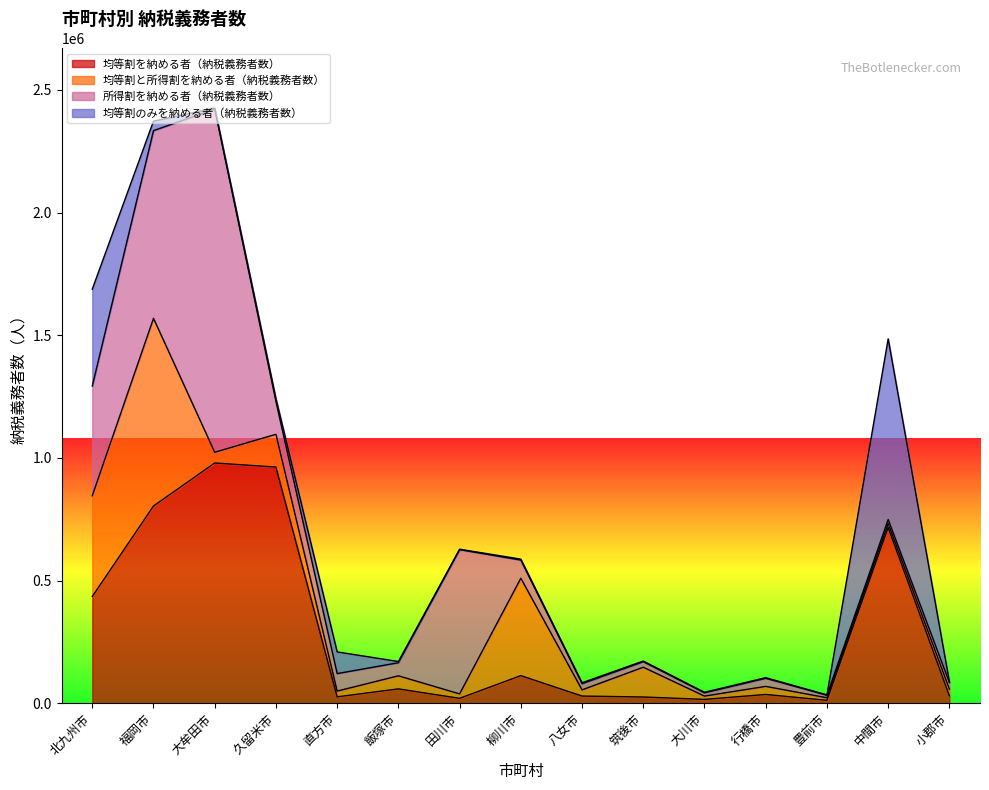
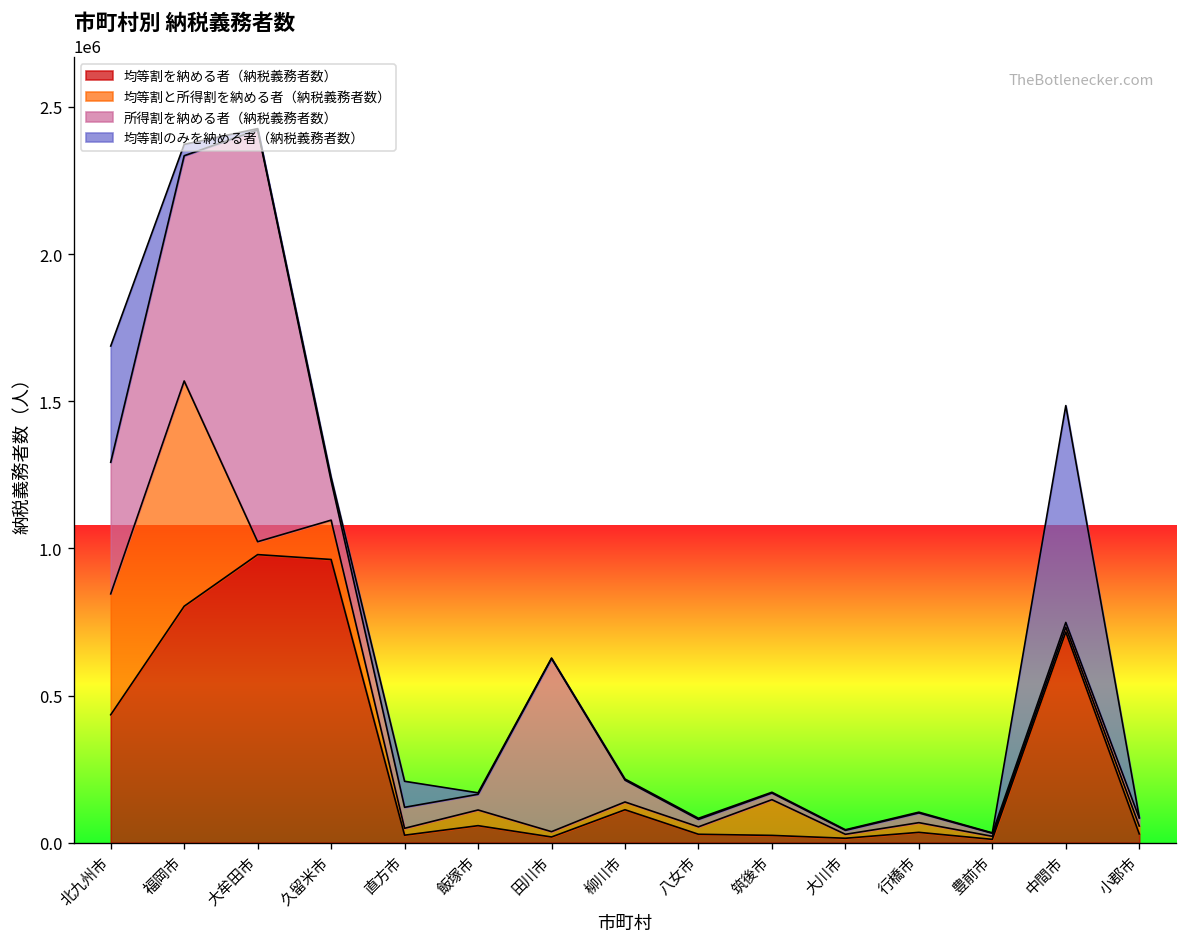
均等割と所得割を納める者（納税義務者数）, 柳川市: 400000 -> 30000
